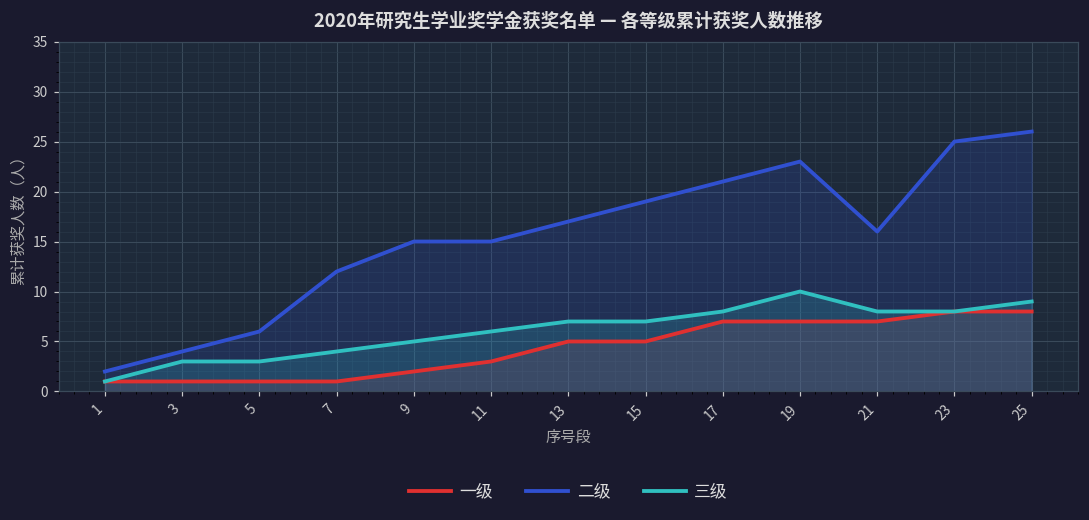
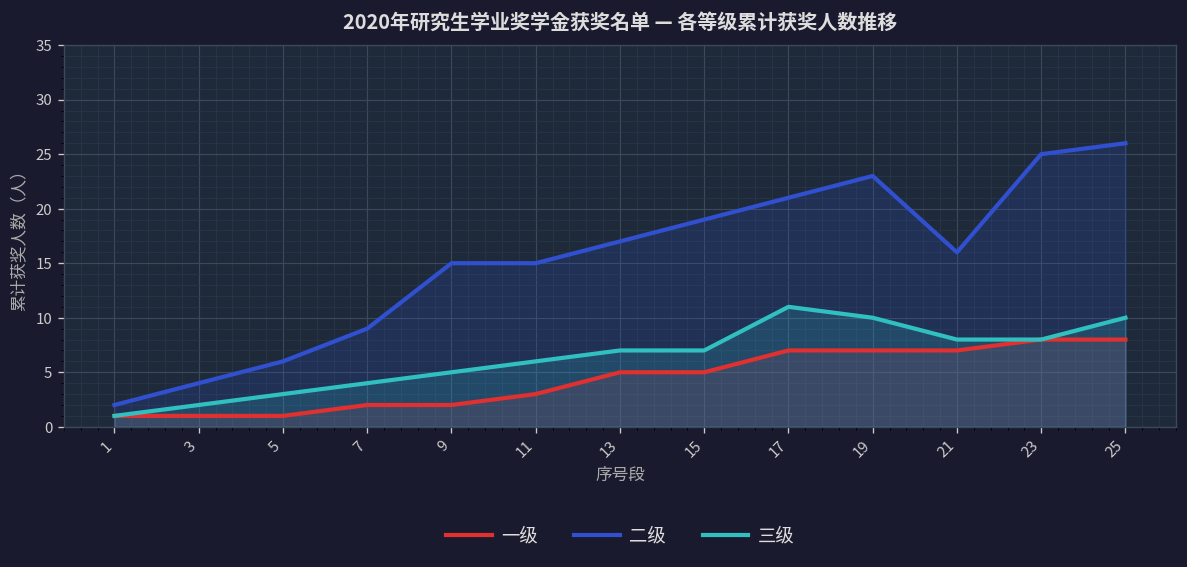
三级, 3: 3 -> 2
一级, 7: 1 -> 2
二级, 7: 12 -> 9
三级, 17: 8 -> 11
三级, 25: 9 -> 10
